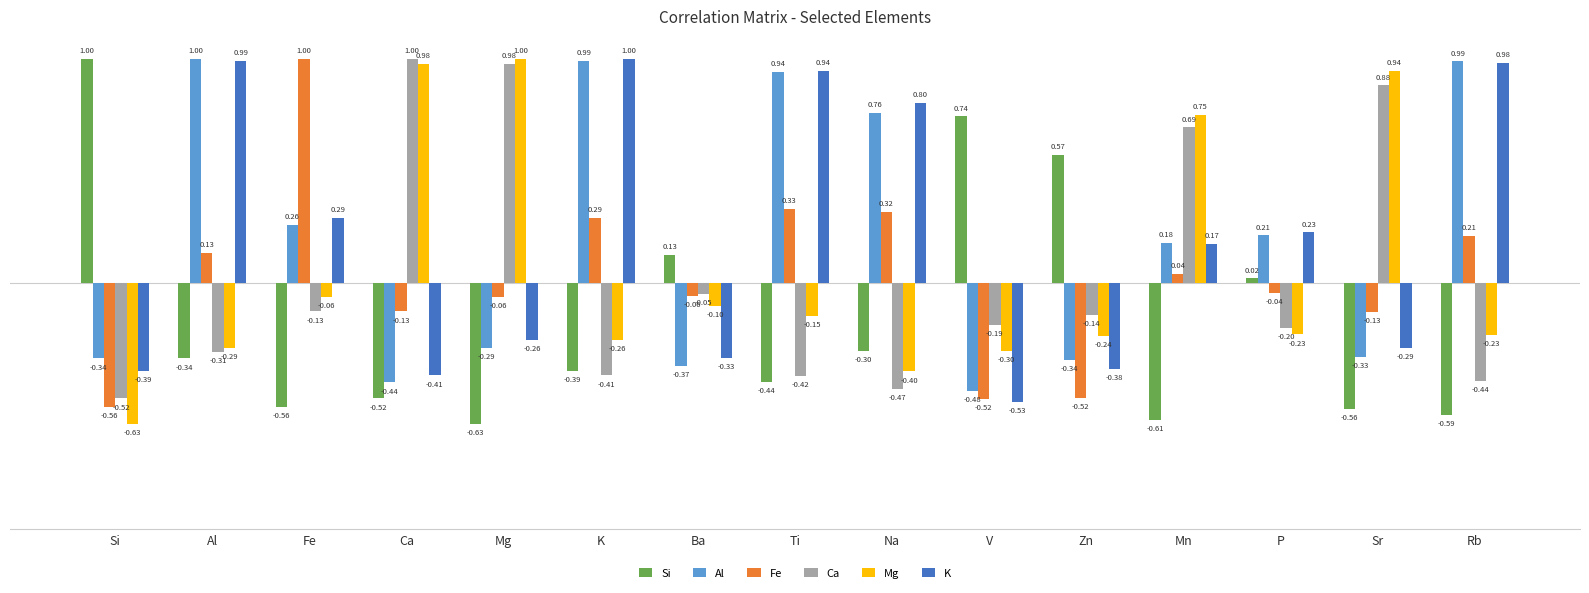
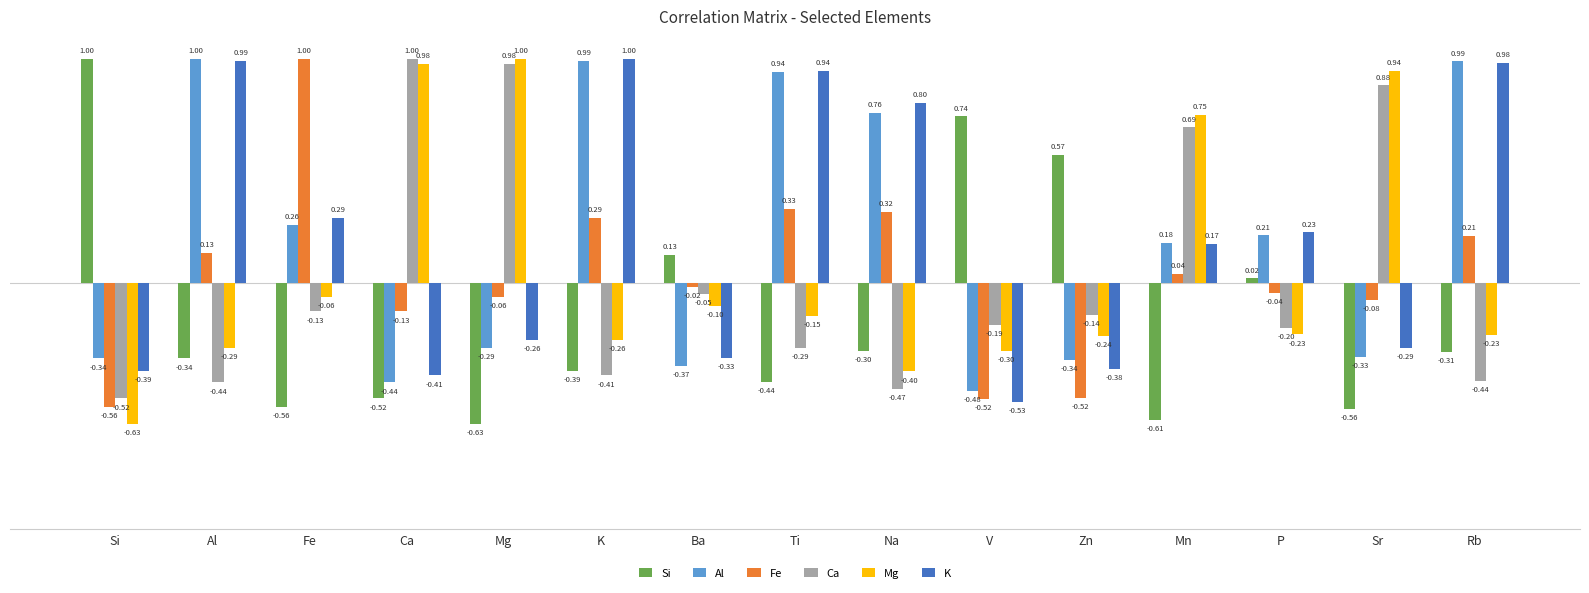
Ca, Al: -0.31 -> -0.44
Fe, Ba: -0.06 -> -0.02
Ca, Ti: -0.42 -> -0.29
Fe, Sr: -0.13 -> -0.08
Si, Rb: -0.59 -> -0.31
